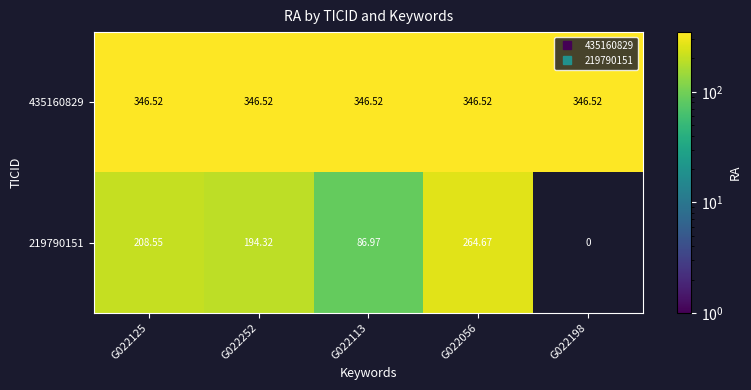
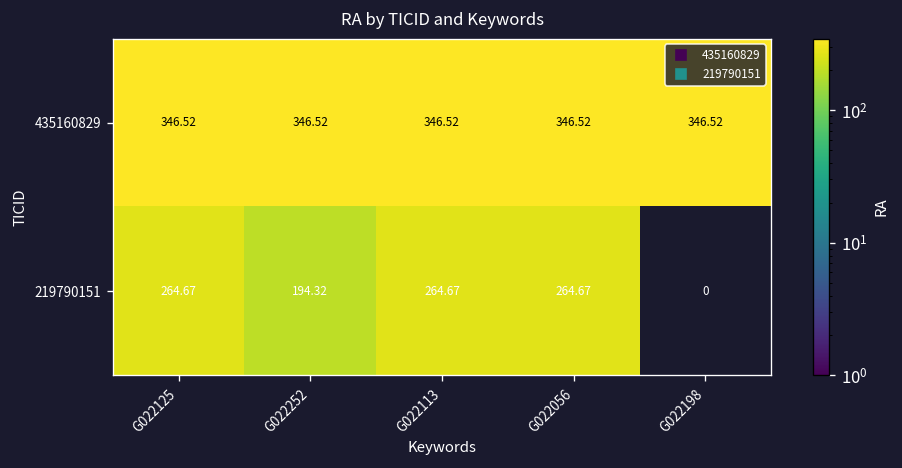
219790151, G022125: 208.55 -> 264.67
219790151, G022113: 86.97 -> 264.67
